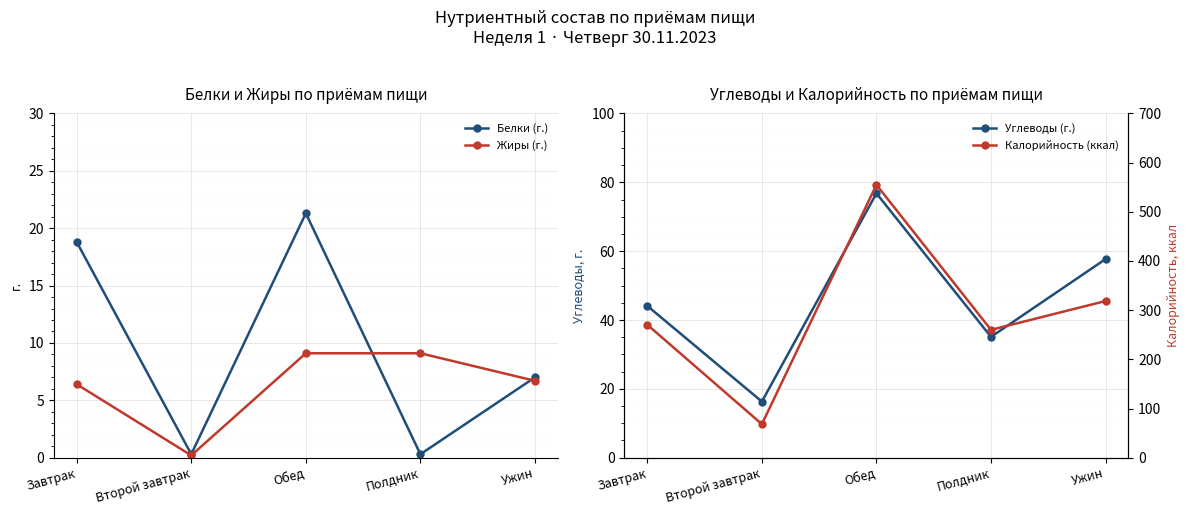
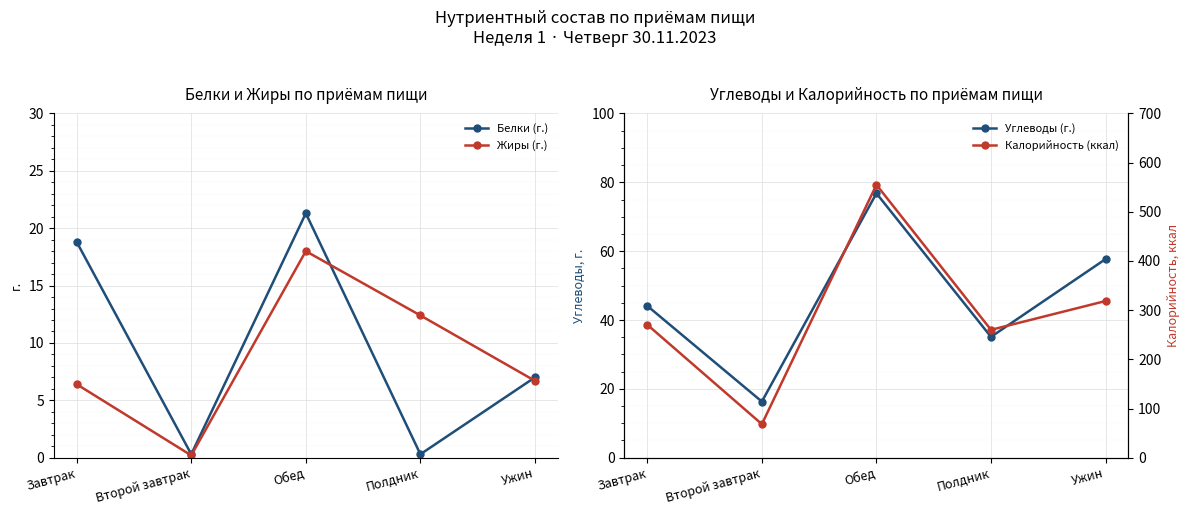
Белки и Жиры по приёмам пищи, Жиры (г.), Обед: 9.1 -> 18.0
Белки и Жиры по приёмам пищи, Жиры (г.), Полдник: 9.1 -> 12.4
